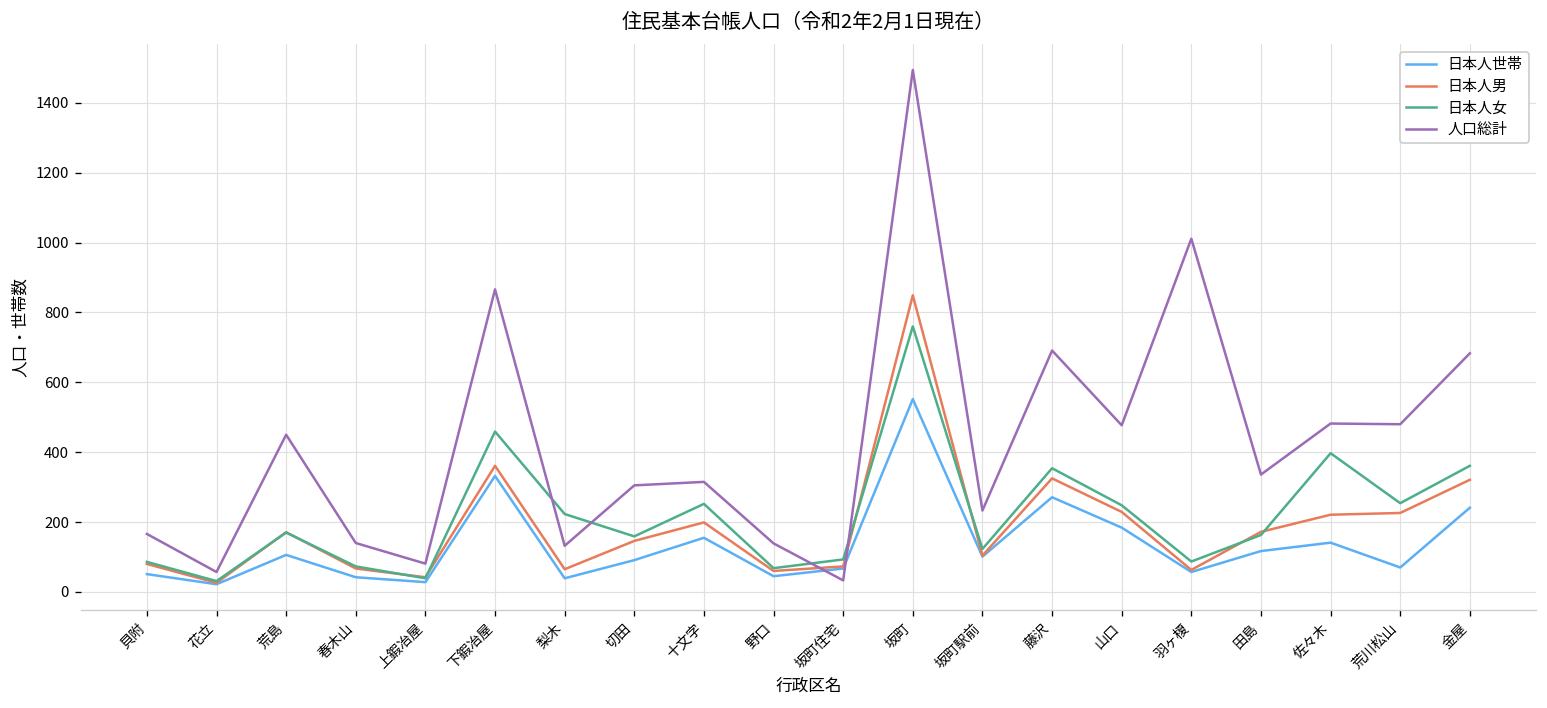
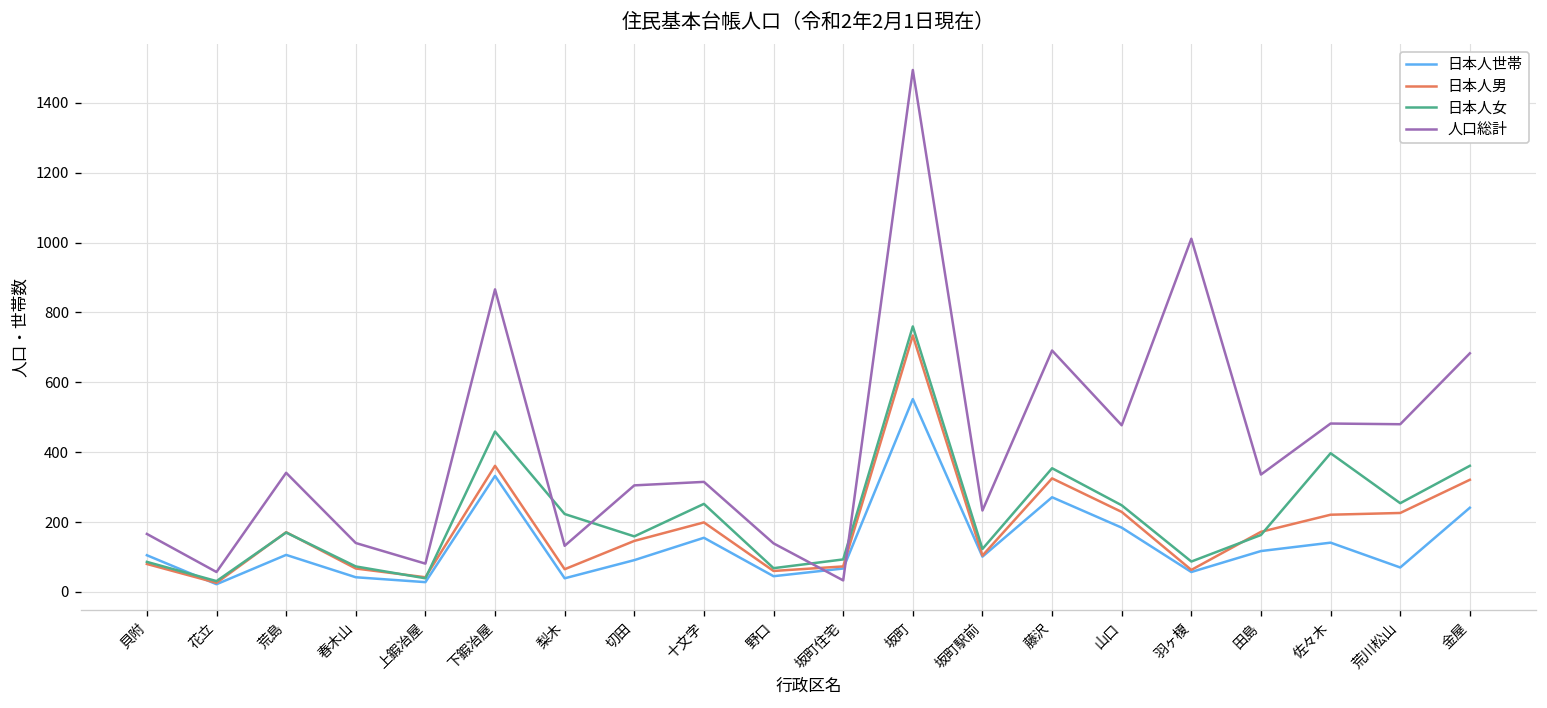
日本人世帯, 貝附: 50 -> 110
人口総計, 荒島: 450 -> 340
日本人男, 坂町: 850 -> 730
